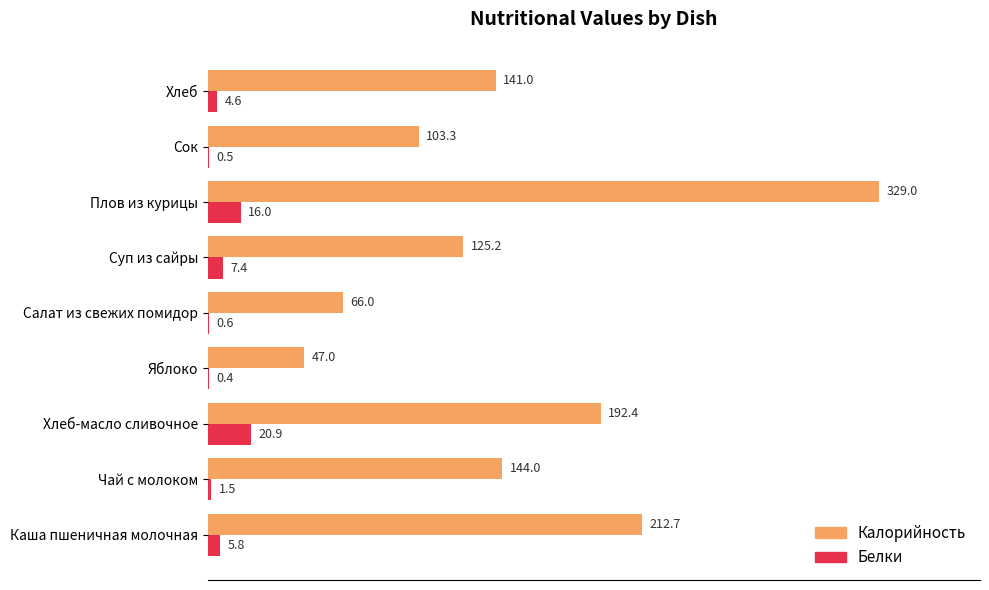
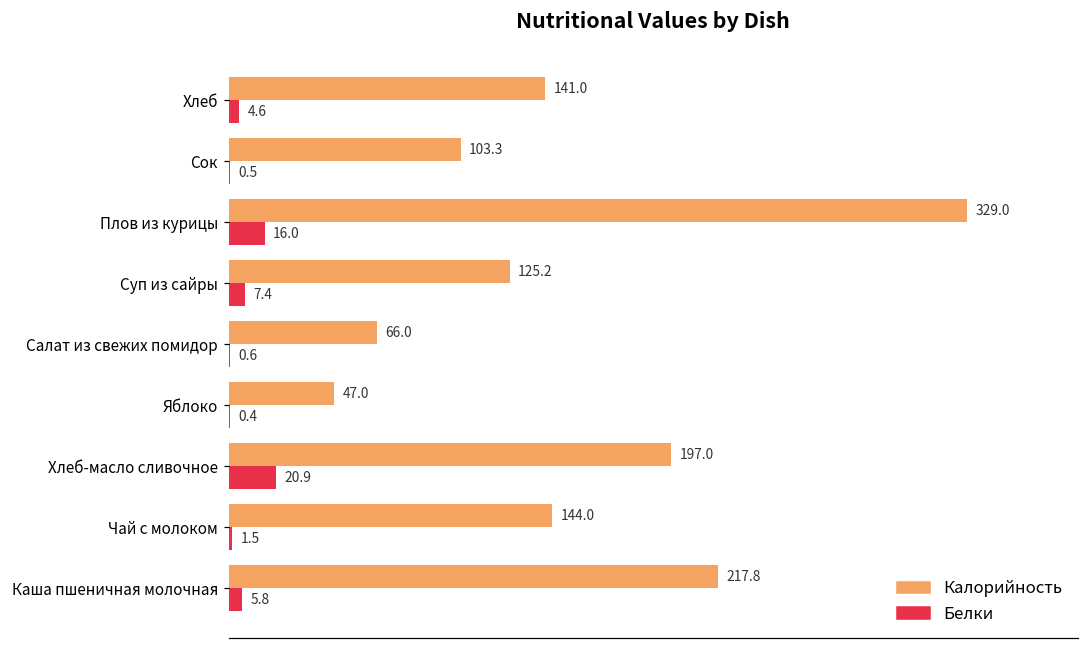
Калорийность, Хлеб-масло сливочное: 192.4 -> 197.0
Калорийность, Каша пшеничная молочная: 212.7 -> 217.8
